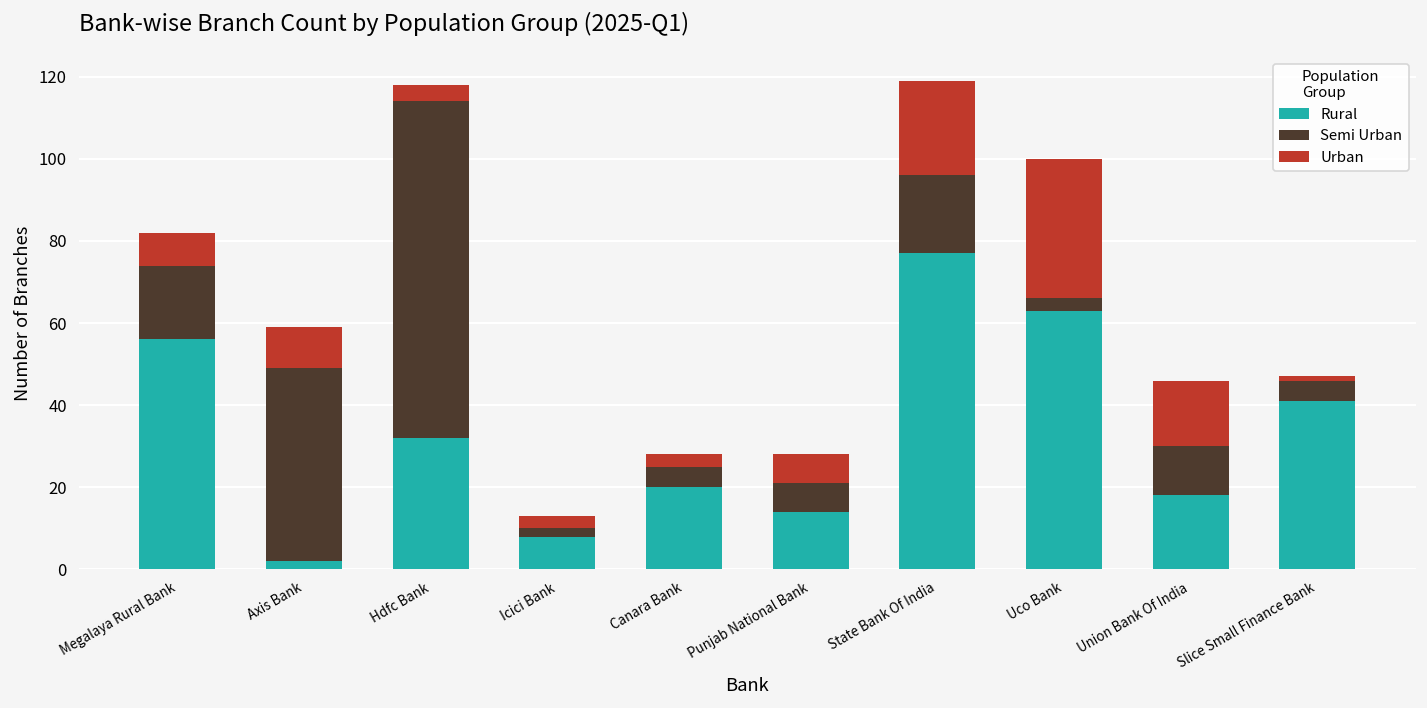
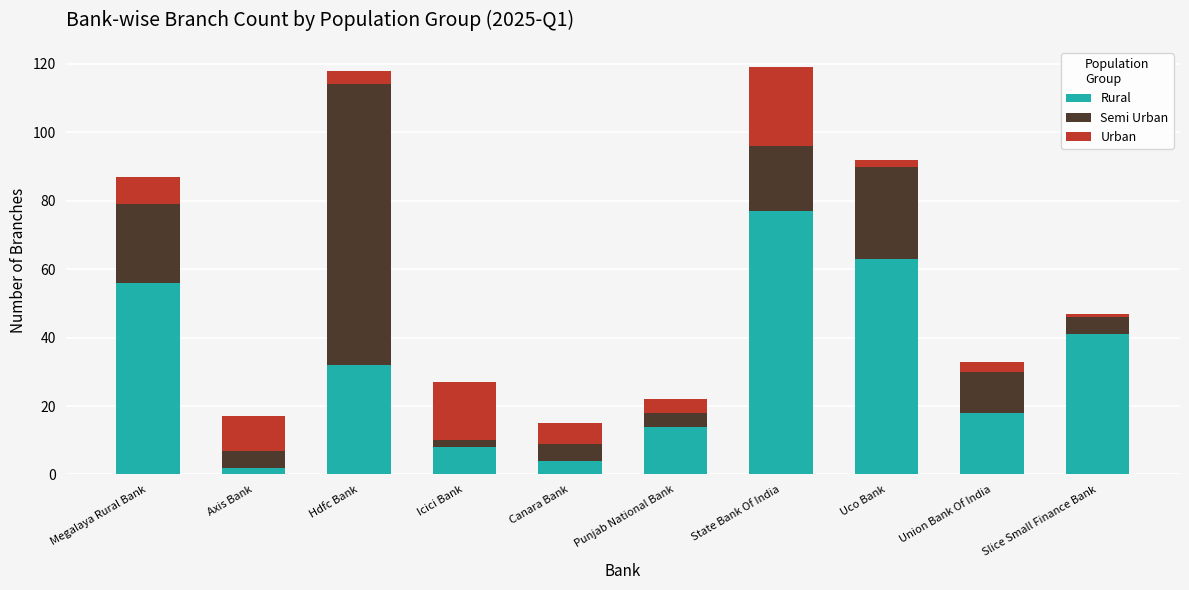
Semi Urban, Megalaya Rural Bank: 18 -> 23
Semi Urban, Axis Bank: 47 -> 5
Urban, Icici Bank: 3 -> 17
Rural, Canara Bank: 20 -> 4
Urban, Canara Bank: 3 -> 6
Semi Urban, Punjab National Bank: 7 -> 4
Urban, Punjab National Bank: 7 -> 4
Semi Urban, Uco Bank: 3 -> 27
Urban, Uco Bank: 34 -> 2
Urban, Union Bank Of India: 16 -> 3
